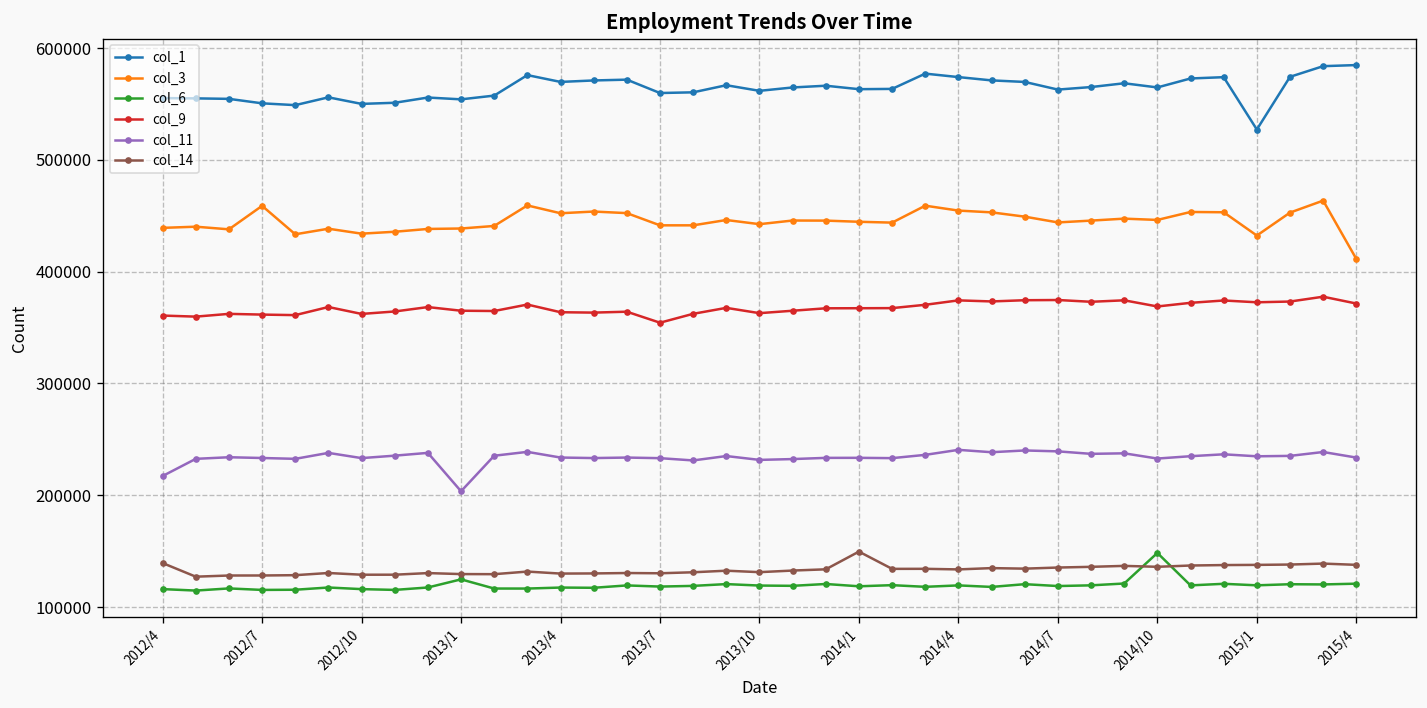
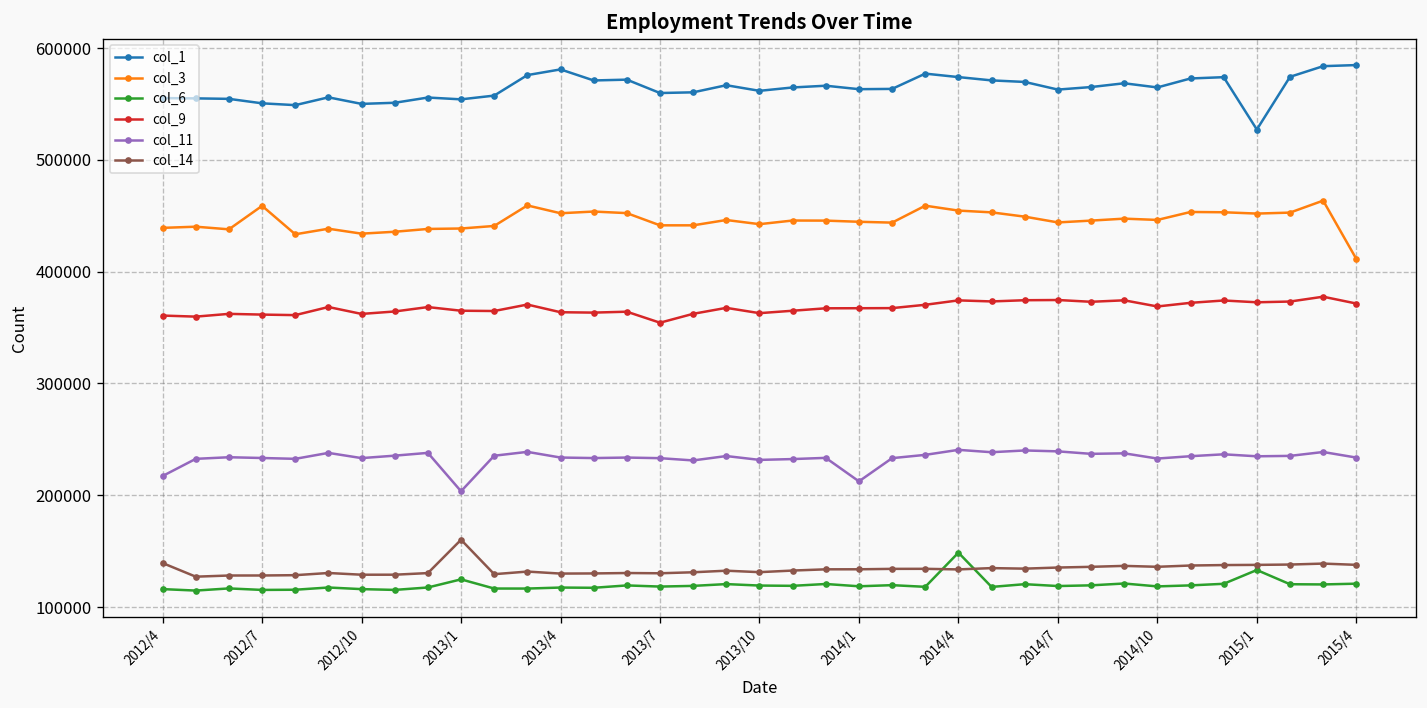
col_14, 2013/1: 130000 -> 160000
col_1, 2013/4: 570000 -> 580000
col_11, 2014/1: 230000 -> 210000
col_14, 2014/1: 150000 -> 130000
col_6, 2014/4: 120000 -> 150000
col_6, 2014/10: 150000 -> 120000
col_3, 2015/1: 430000 -> 450000
col_6, 2015/1: 120000 -> 130000
